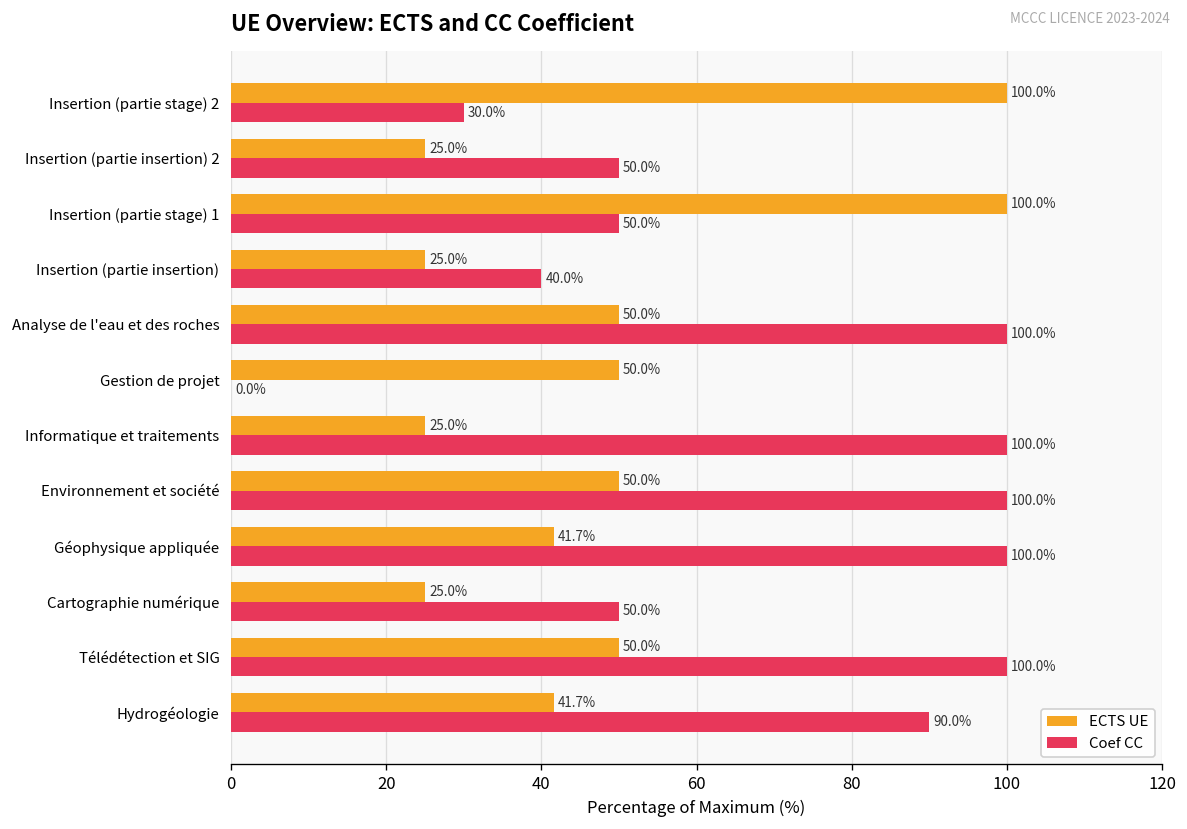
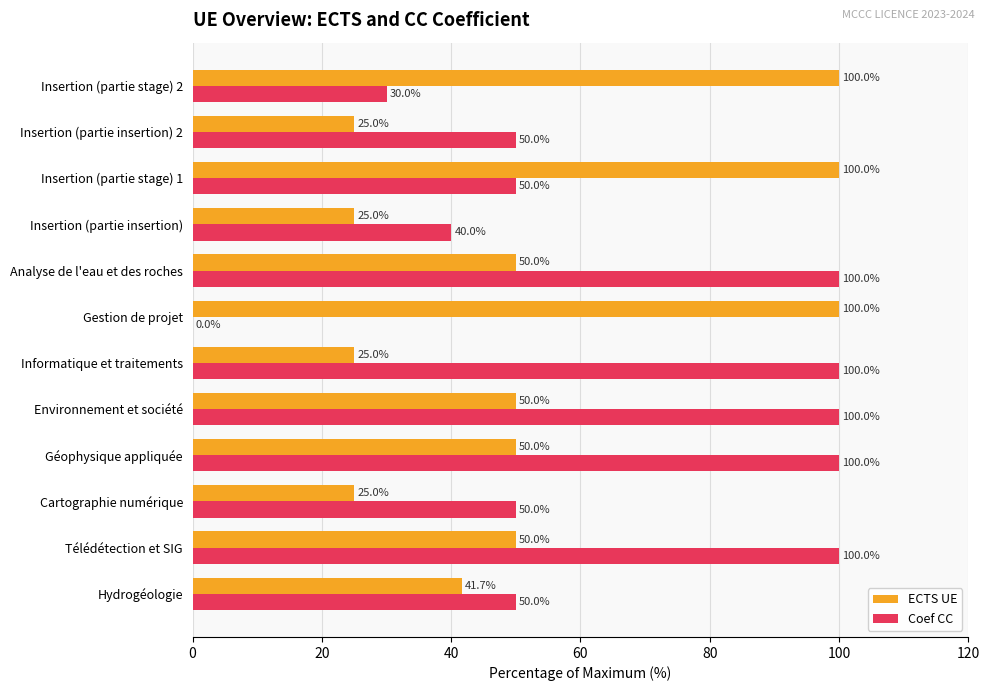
ECTS UE, Gestion de projet: 50.0% -> 100.0%
ECTS UE, Géophysique appliquée: 41.7% -> 50.0%
Coef CC, Hydrogéologie: 90.0% -> 50.0%
